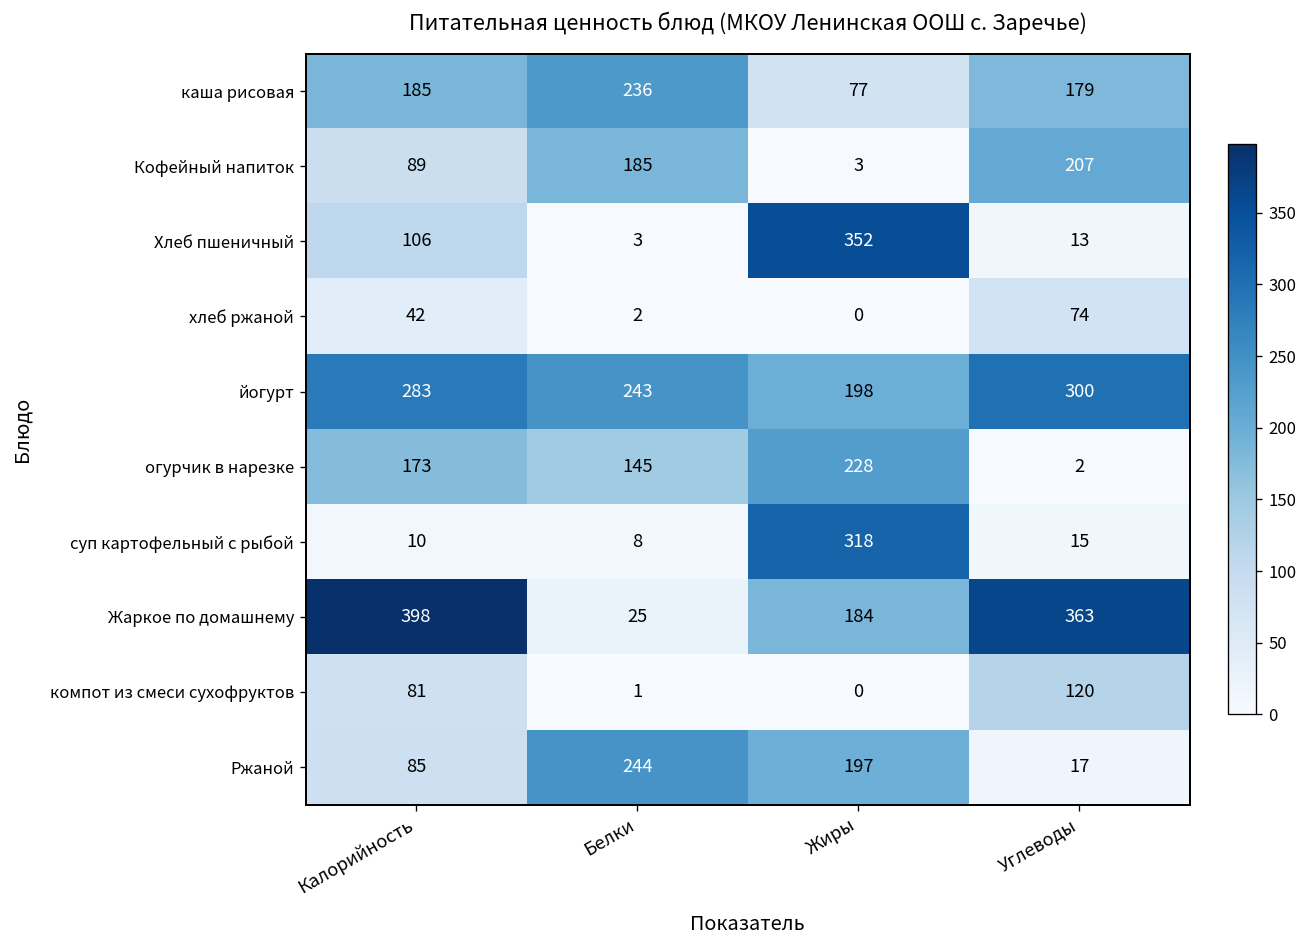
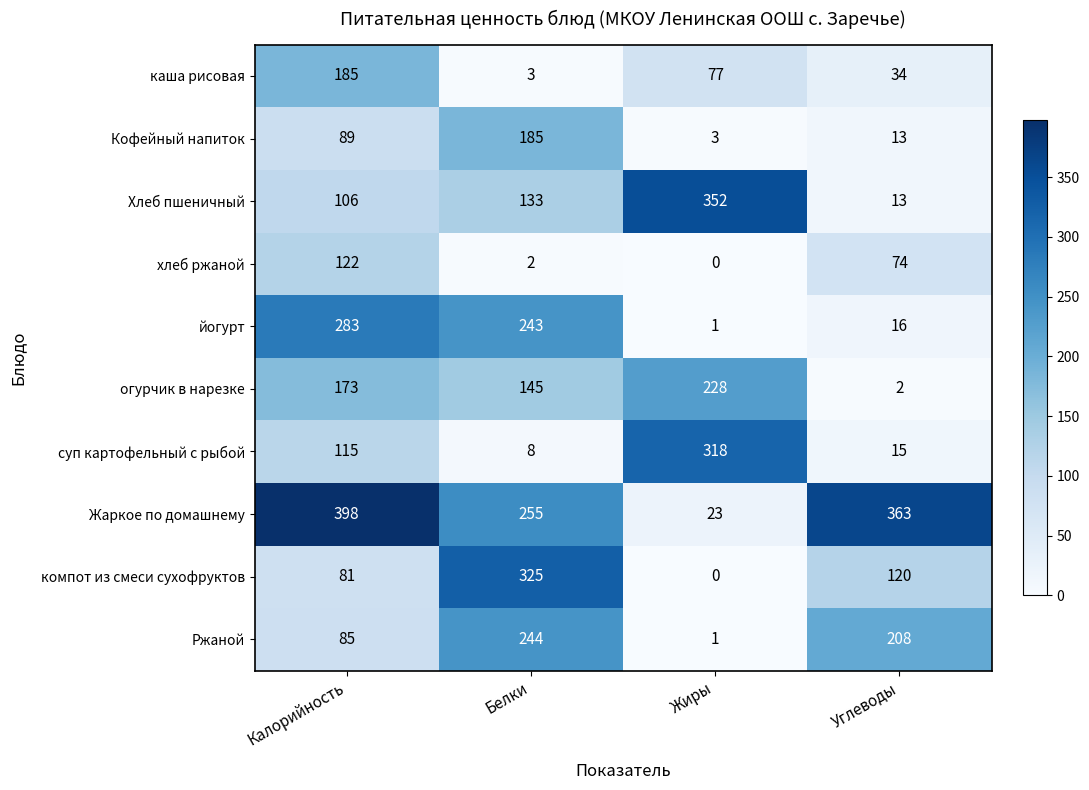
каша рисовая, Белки: 236 -> 3
каша рисовая, Углеводы: 179 -> 34
Кофейный напиток, Углеводы: 207 -> 13
Хлеб пшеничный, Белки: 3 -> 133
хлеб ржаной, Калорийность: 42 -> 122
йогурт, Жиры: 198 -> 1
йогурт, Углеводы: 300 -> 16
суп картофельный с рыбой, Калорийность: 10 -> 115
Жаркое по домашнему, Белки: 25 -> 255
Жаркое по домашнему, Жиры: 184 -> 23
компот из смеси сухофруктов, Белки: 1 -> 325
Ржаной, Жиры: 197 -> 1
Ржаной, Углеводы: 17 -> 208
